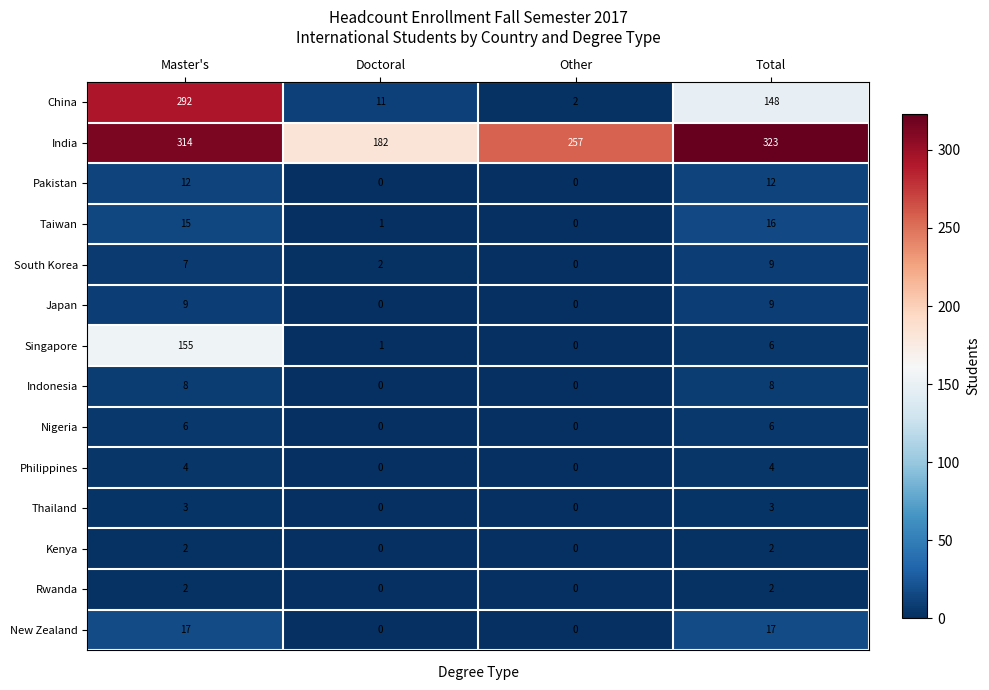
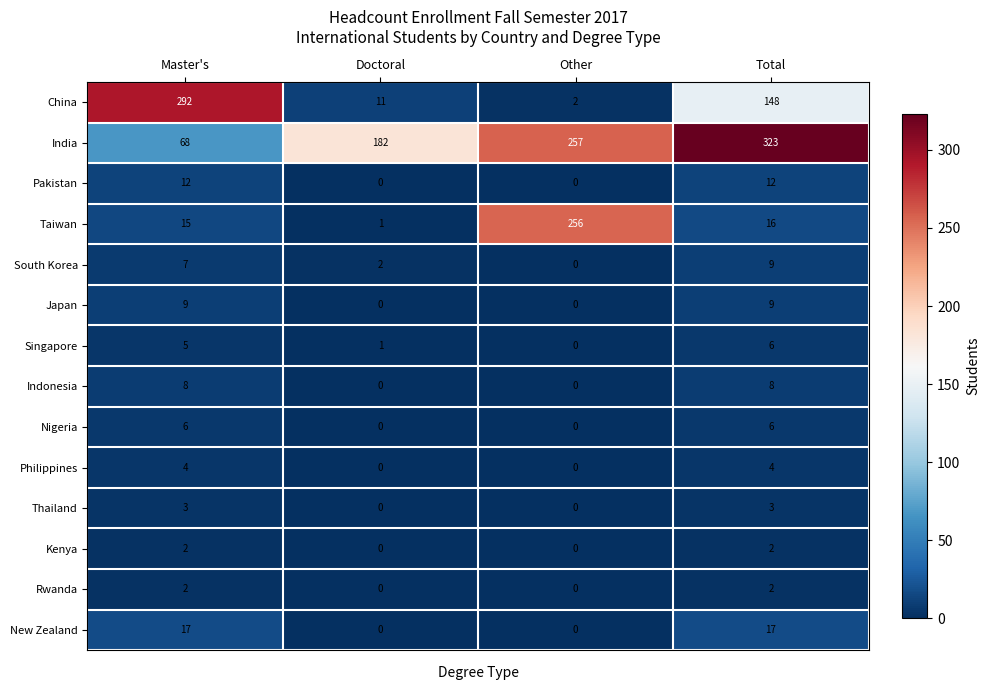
India, Master's: 314 -> 68
Taiwan, Other: 0 -> 256
Singapore, Master's: 155 -> 5
